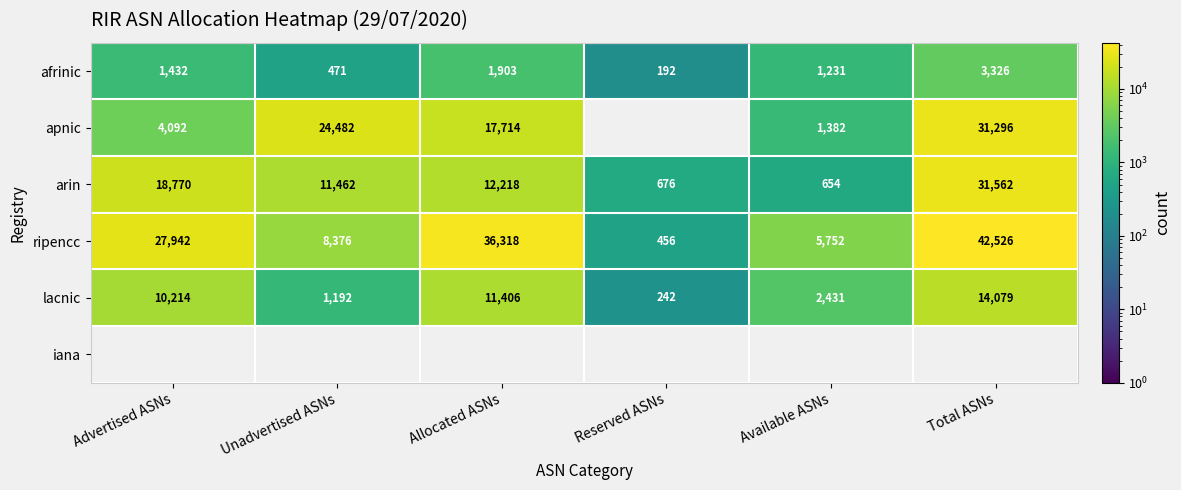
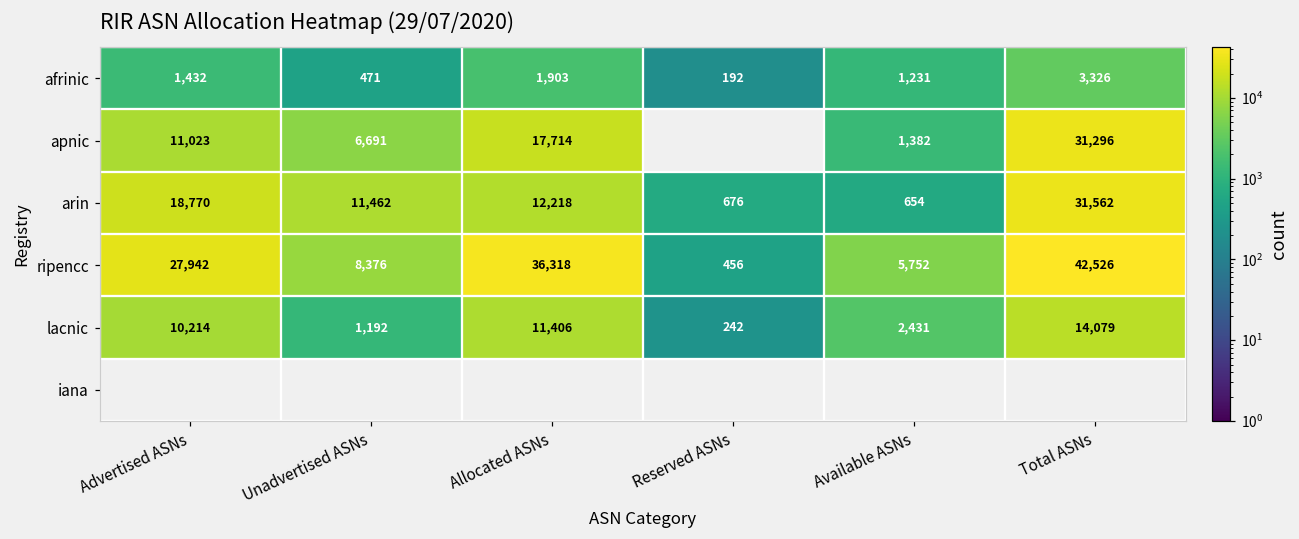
apnic, Advertised ASNs: 4,092 -> 11,023
apnic, Unadvertised ASNs: 24,482 -> 6,691
